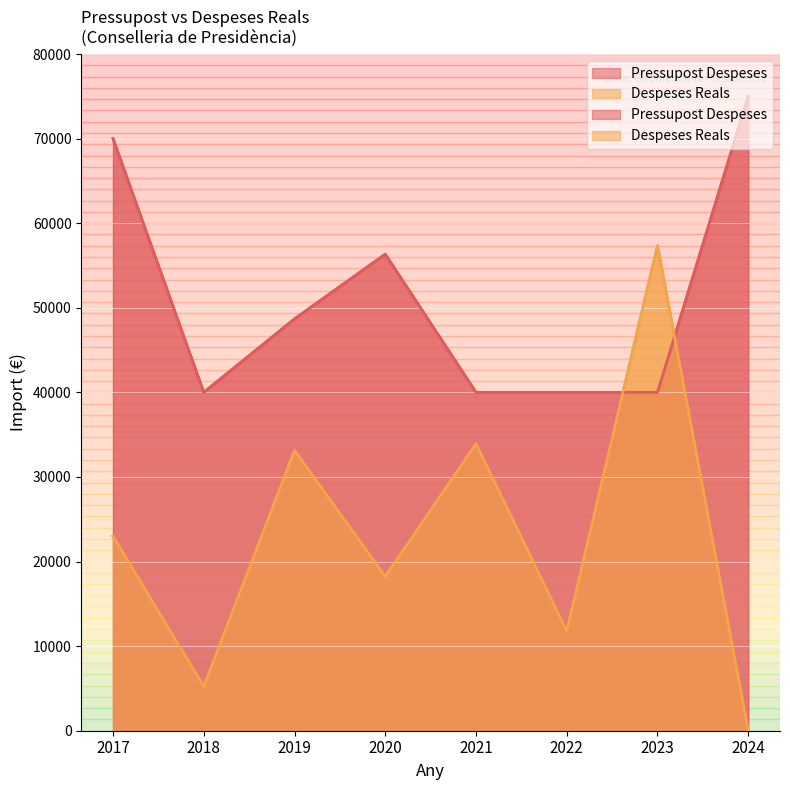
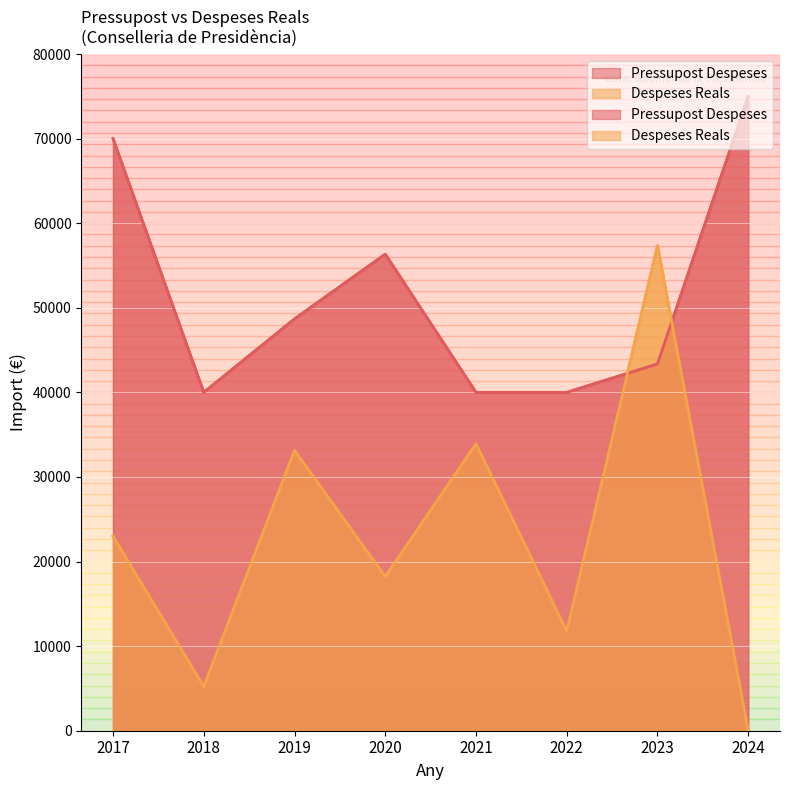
Pressupost Despeses, 2023: 40000 -> 43000
